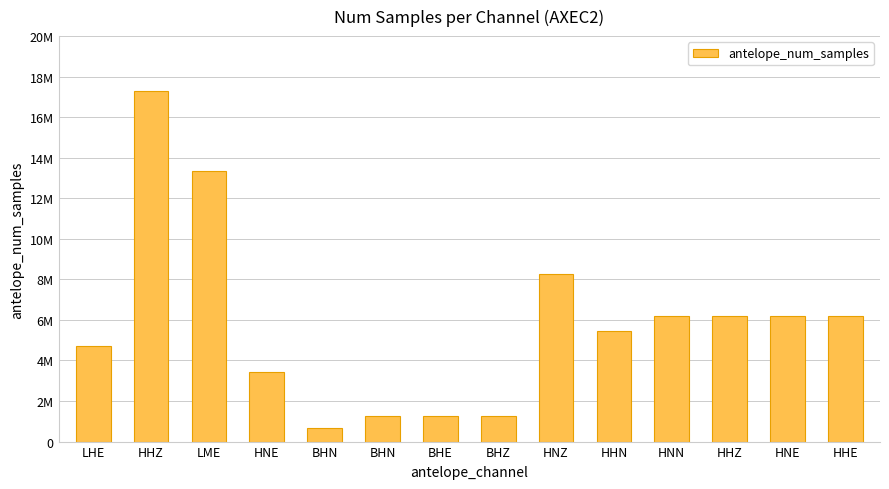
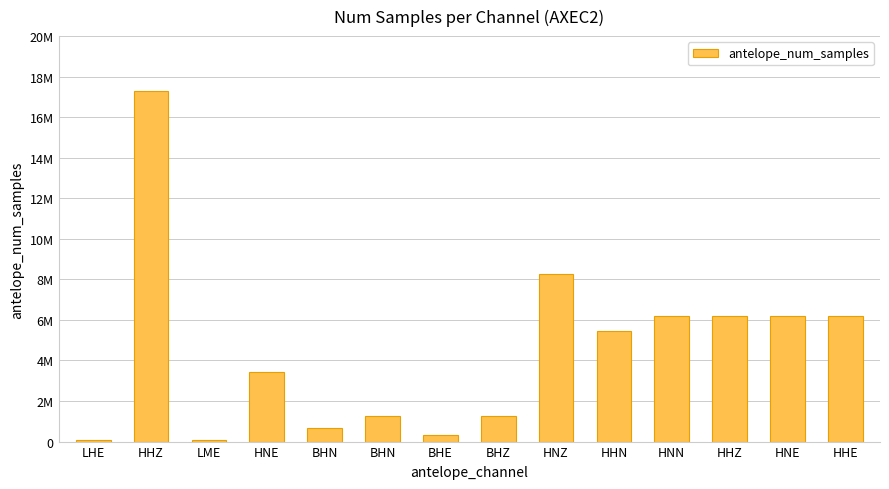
LHE: 4700000 -> 100000
LME: 13400000 -> 100000
BHE: 1200000 -> 300000
